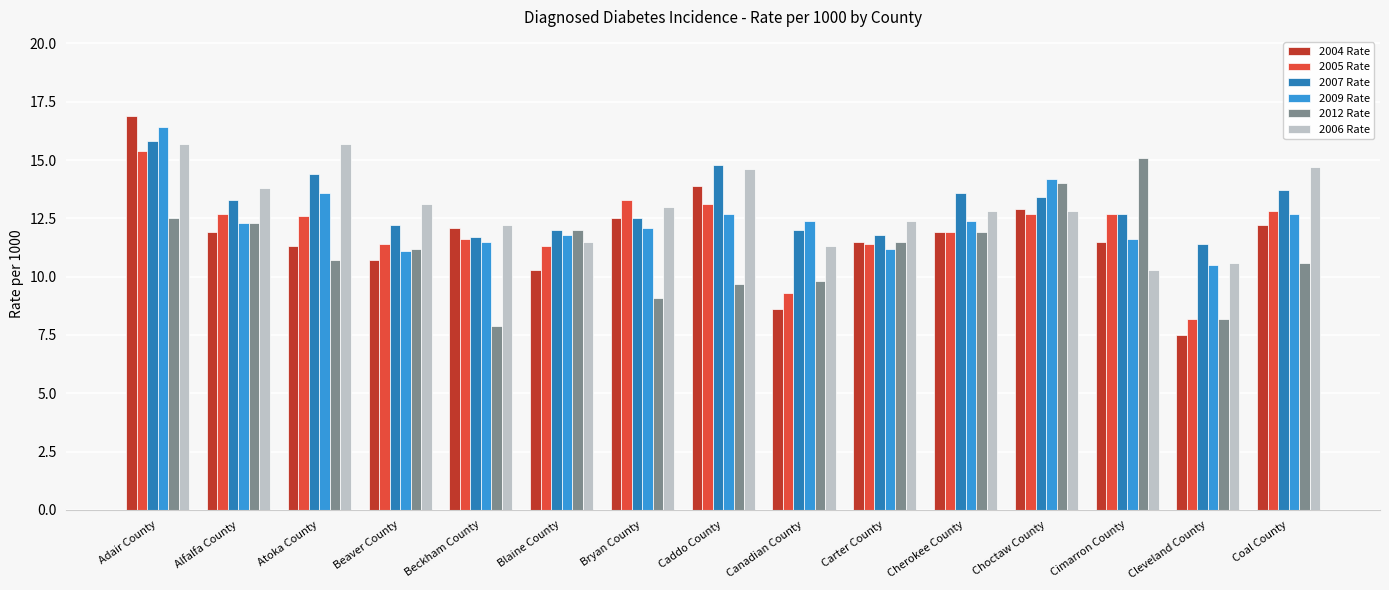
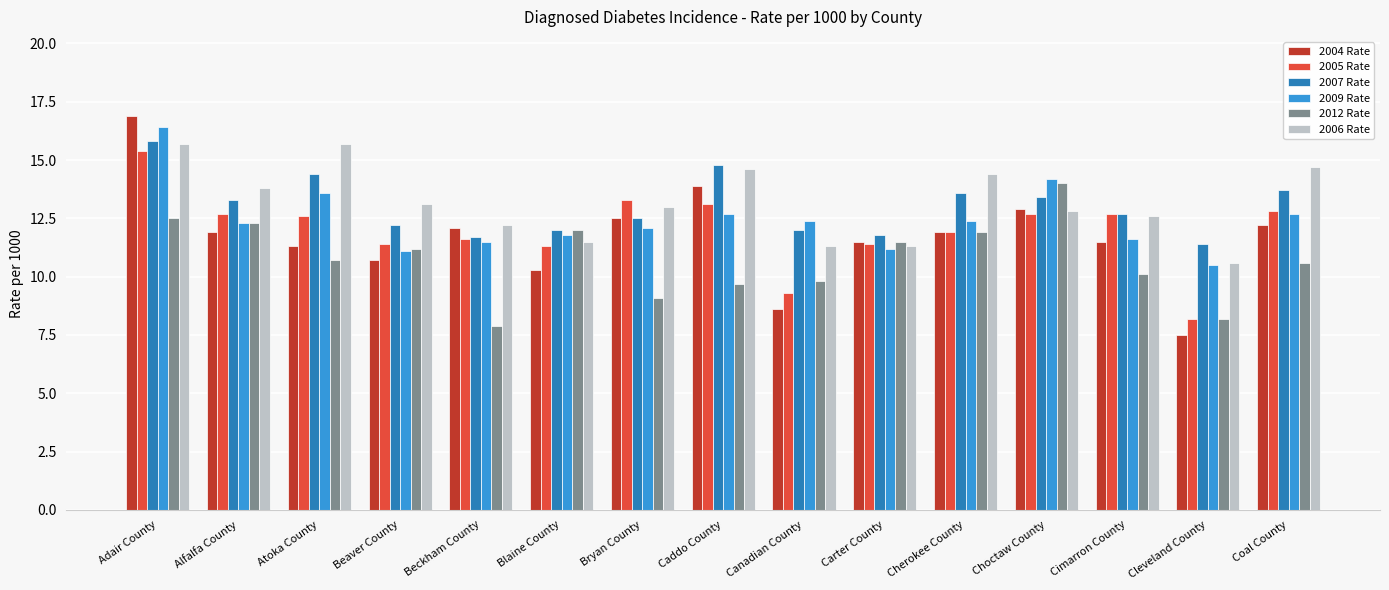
2006 Rate, Carter County: 12.4 -> 11.3
2006 Rate, Cherokee County: 12.8 -> 14.4
2012 Rate, Cimarron County: 15.1 -> 10.1
2006 Rate, Cimarron County: 10.3 -> 12.6
